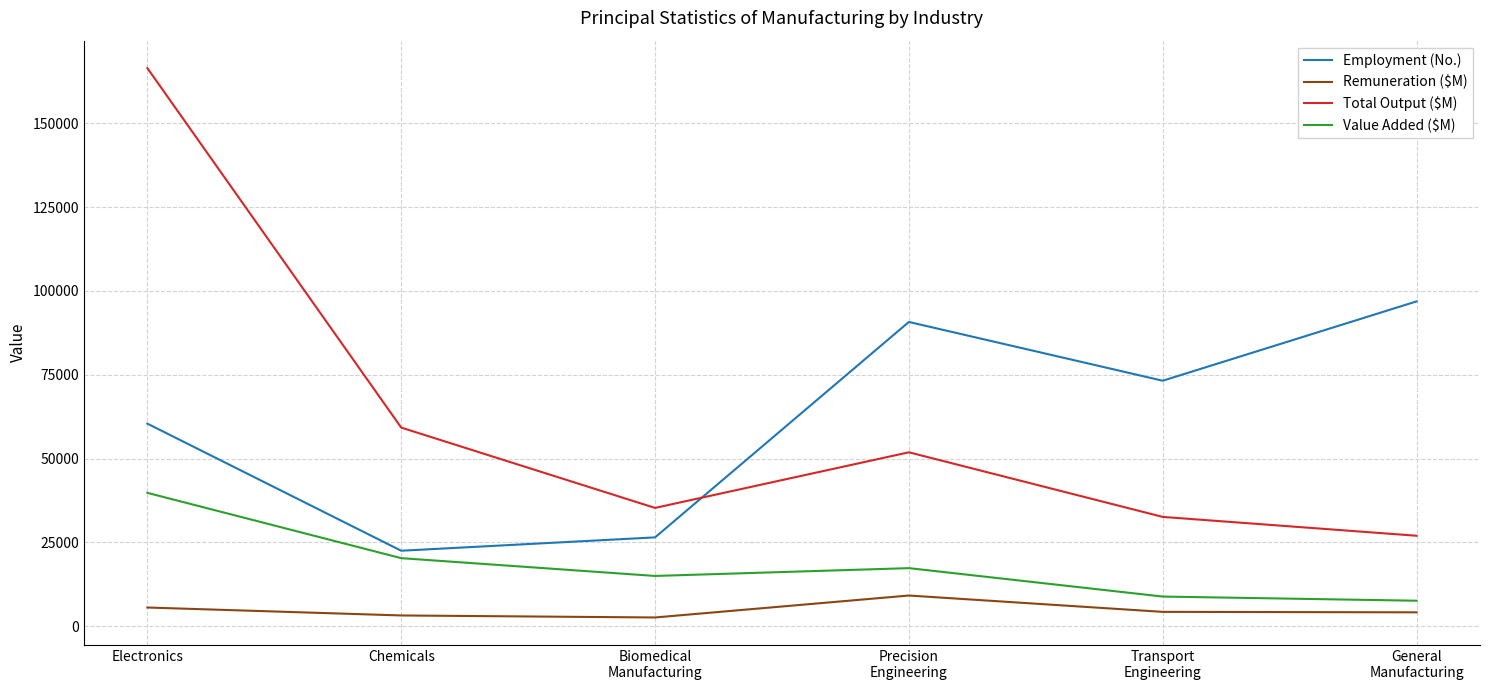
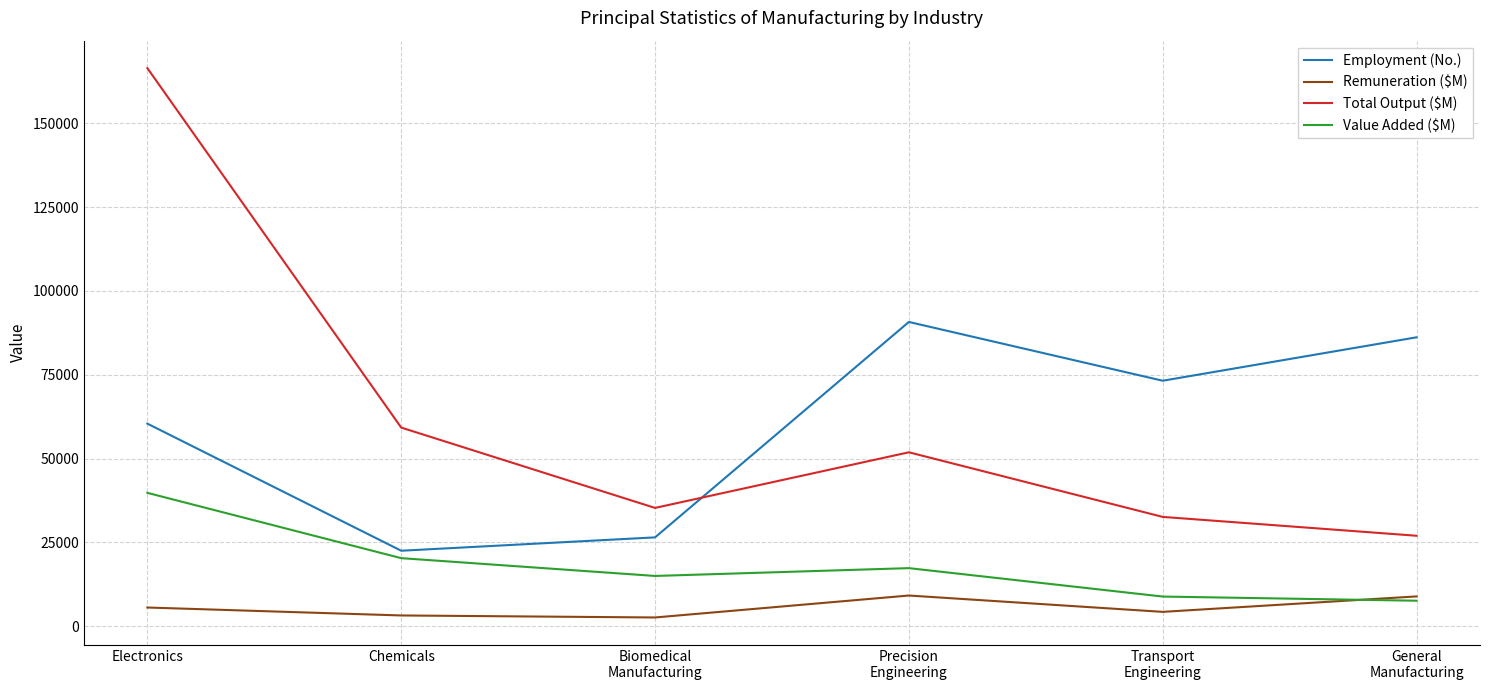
Employment (No.), General Manufacturing: 97000 -> 86000
Remuneration ($M), General Manufacturing: 4000 -> 9000
